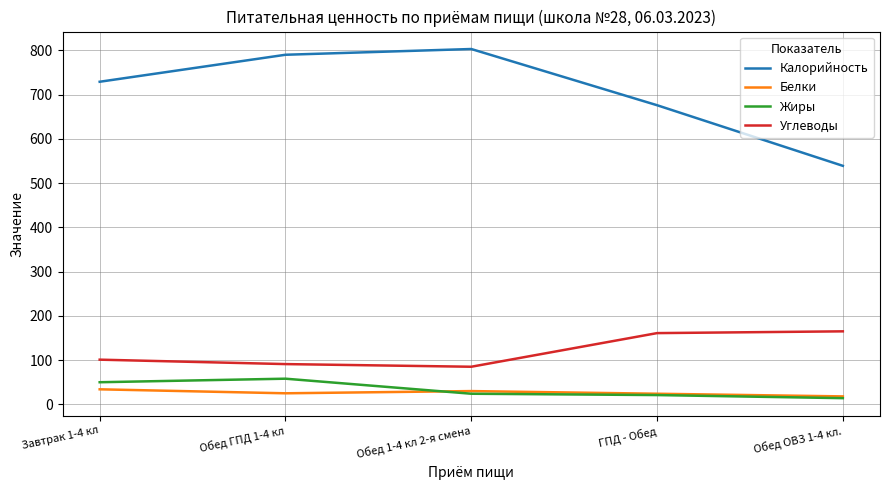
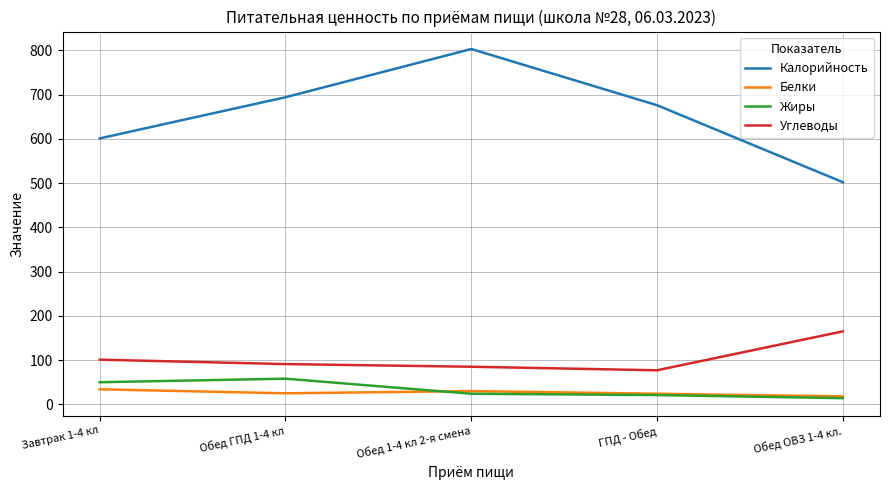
Калорийность, Завтрак 1-4 кл: 730 -> 600
Калорийность, Обед ГПД 1-4 кл: 790 -> 690
Углеводы, ГПД - Обед: 160 -> 80
Калорийность, Обед ОВЗ 1-4 кл.: 540 -> 500
